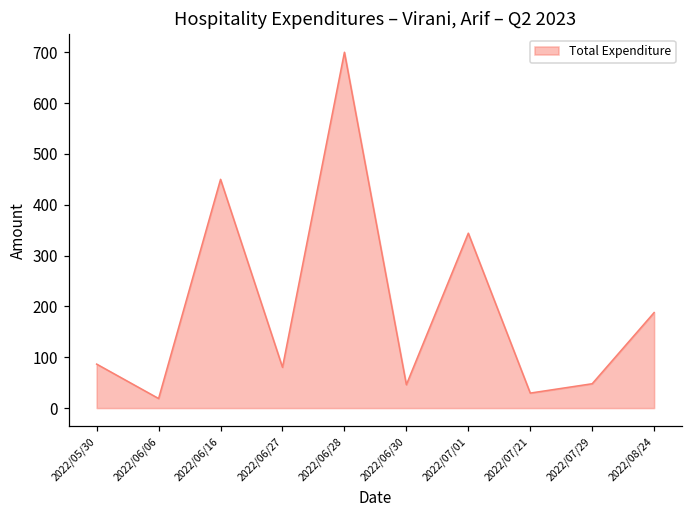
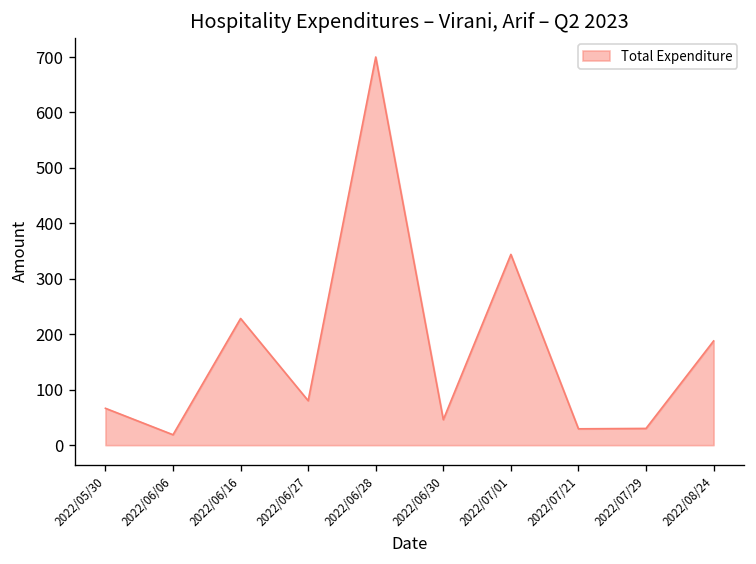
2022/05/30: 90 -> 70
2022/06/16: 450 -> 230
2022/07/29: 50 -> 30
